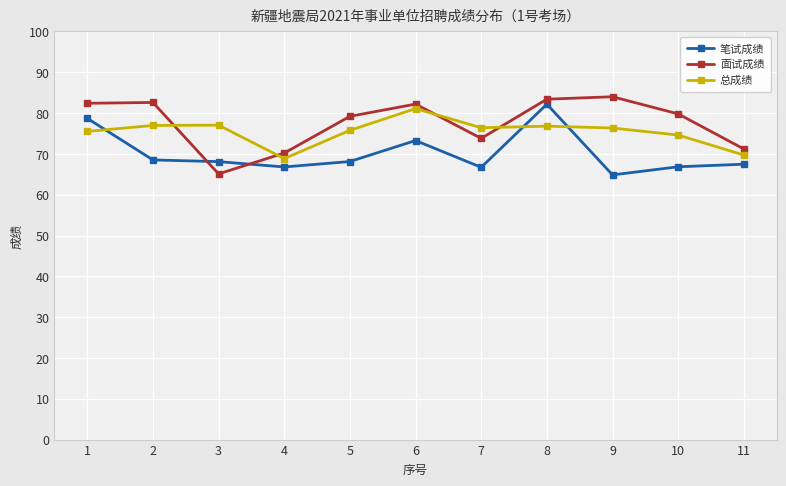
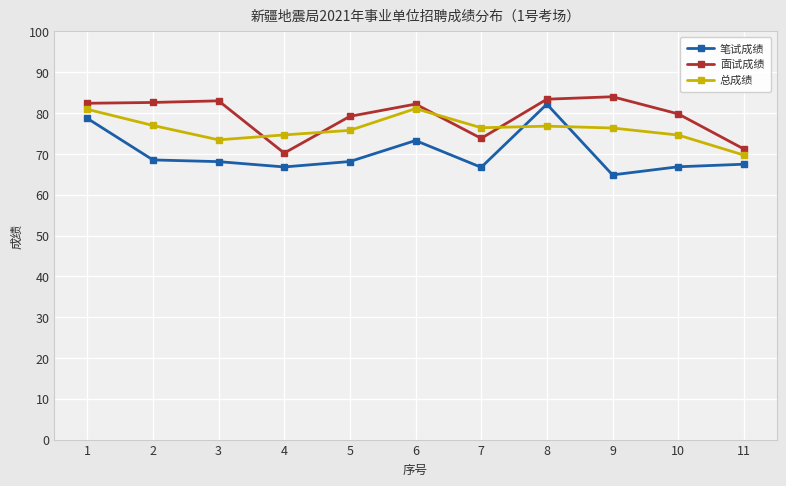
总成绩, 1: 76 -> 81
面试成绩, 3: 65 -> 83
总成绩, 3: 77 -> 73
总成绩, 4: 69 -> 75
